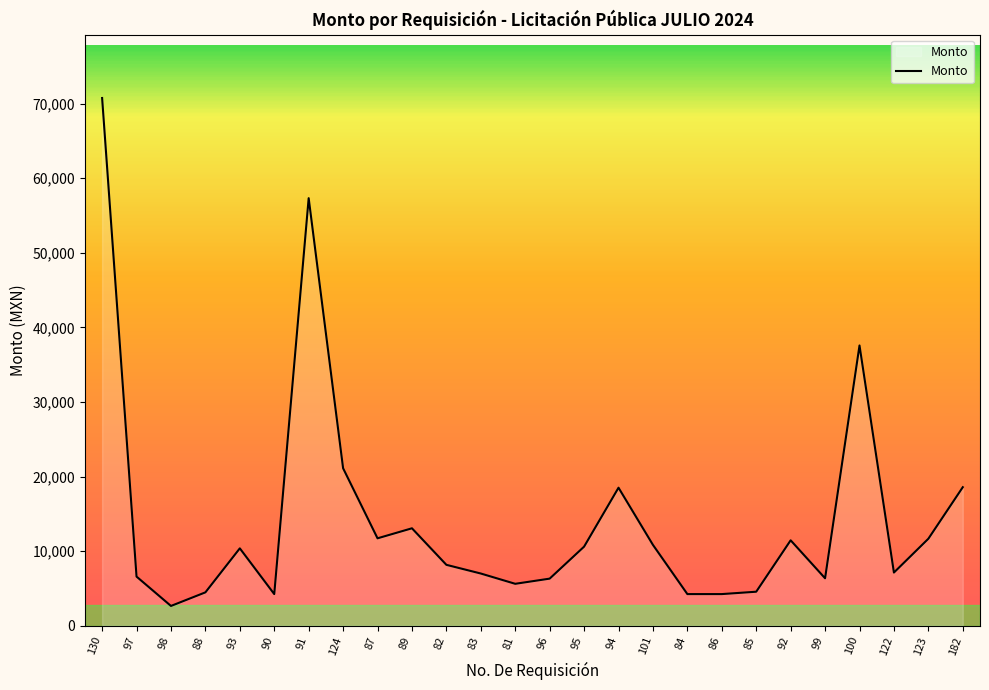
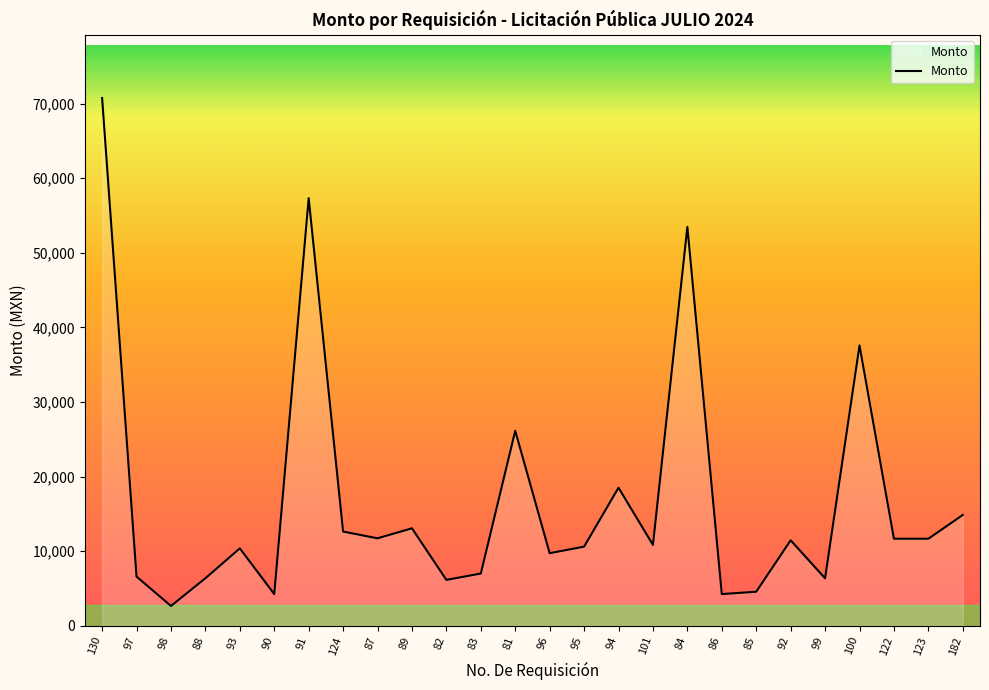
88: 4,000 -> 6,000
124: 21,000 -> 13,000
82: 8,000 -> 6,000
81: 6,000 -> 26,000
96: 6,000 -> 10,000
84: 4,000 -> 53,000
122: 7,000 -> 12,000
182: 19,000 -> 15,000
